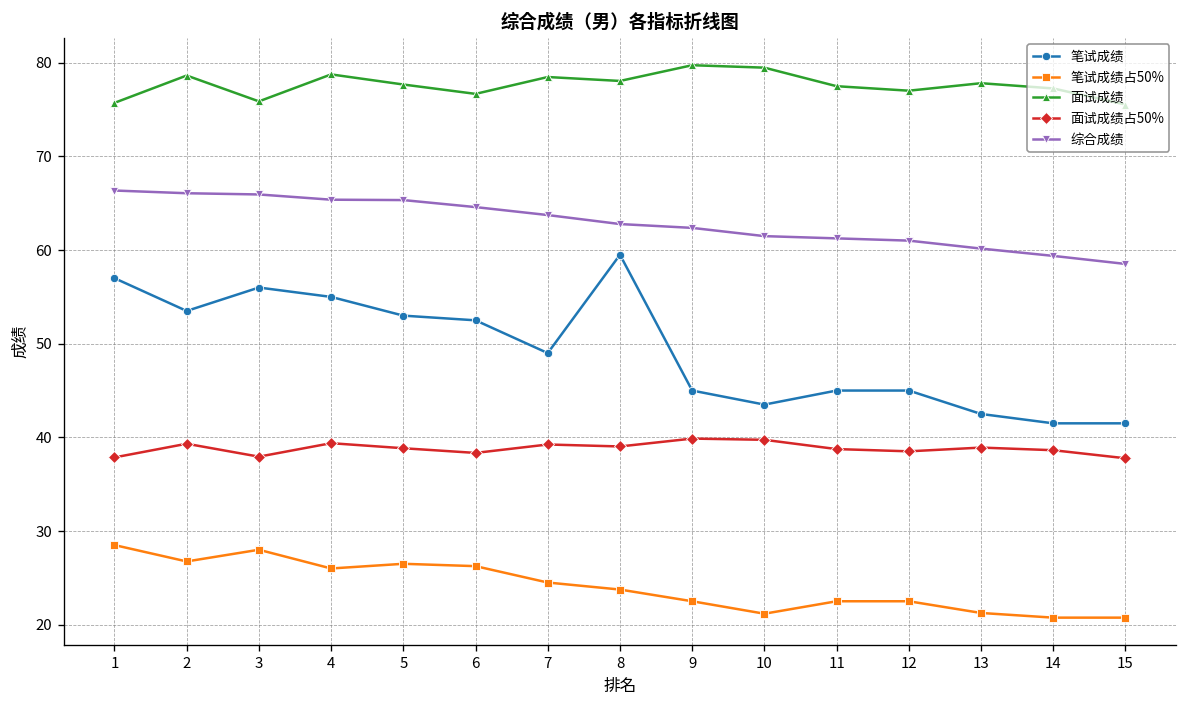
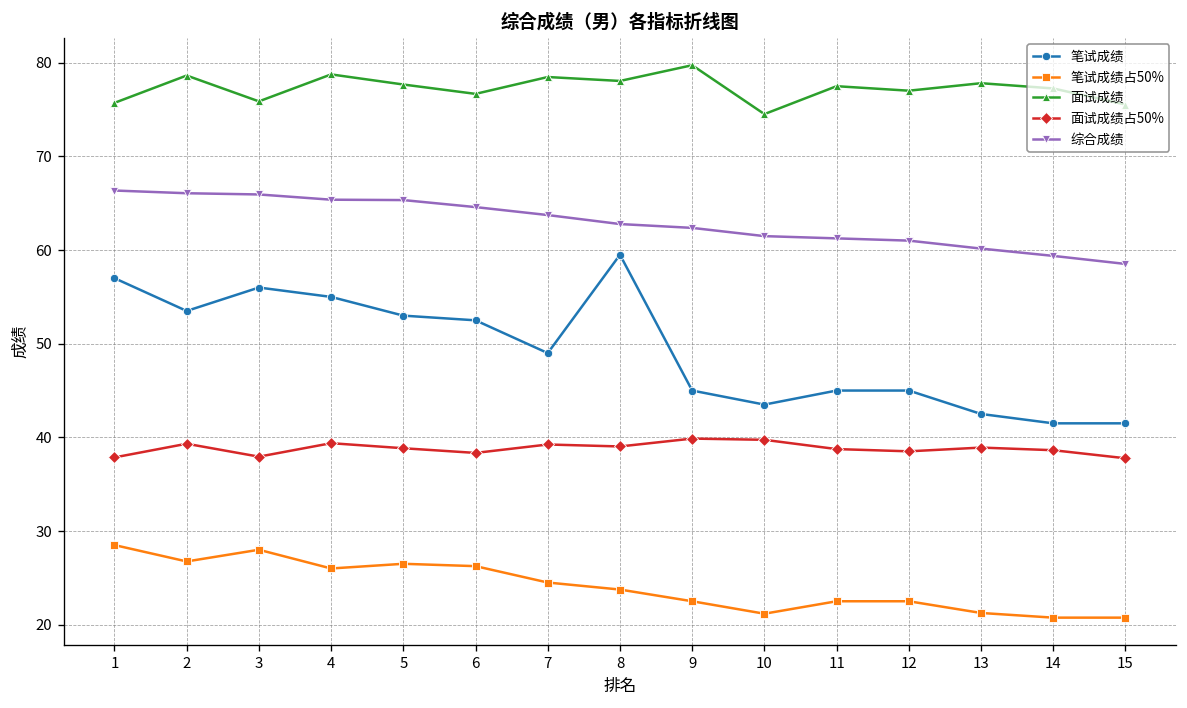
面试成绩, 10: 79 -> 75
